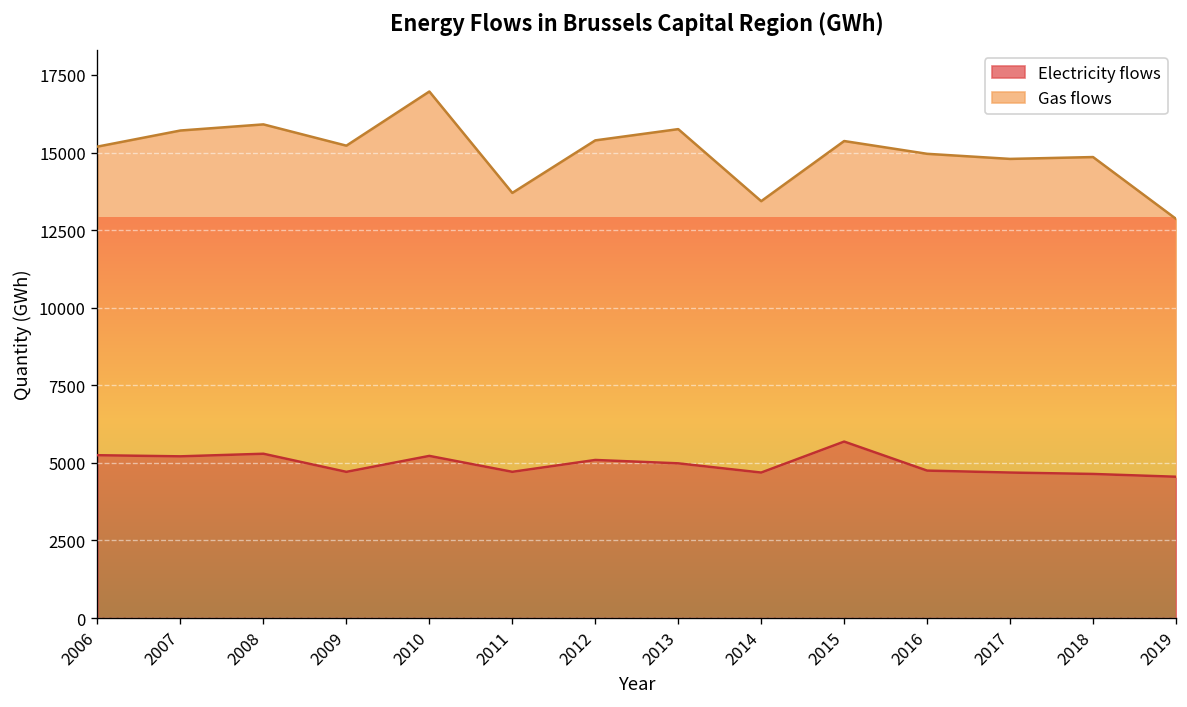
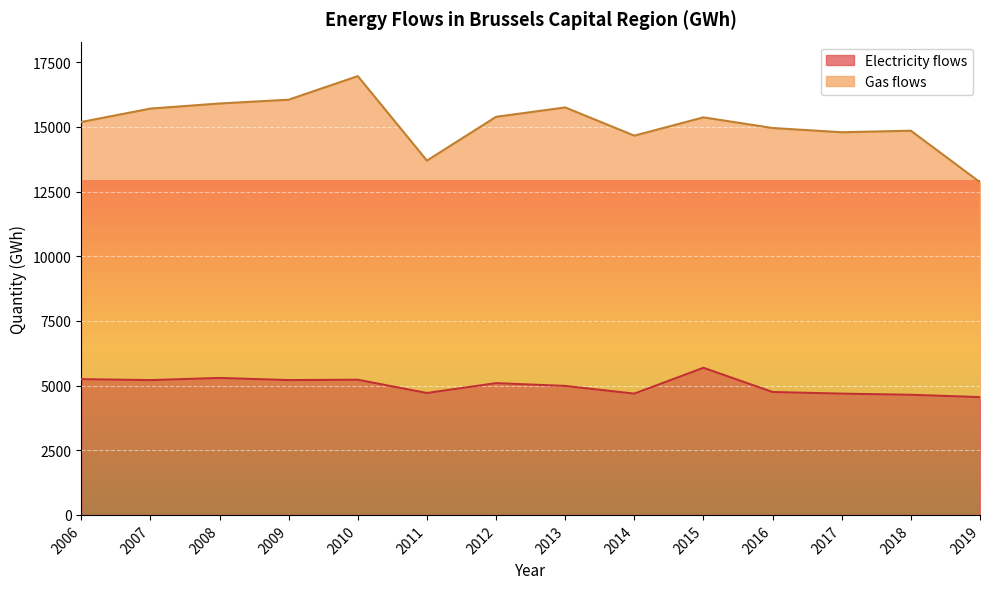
Electricity flows, 2009: 4700 -> 5200
Gas flows, 2009: 10500 -> 10800
Gas flows, 2014: 8700 -> 10000
